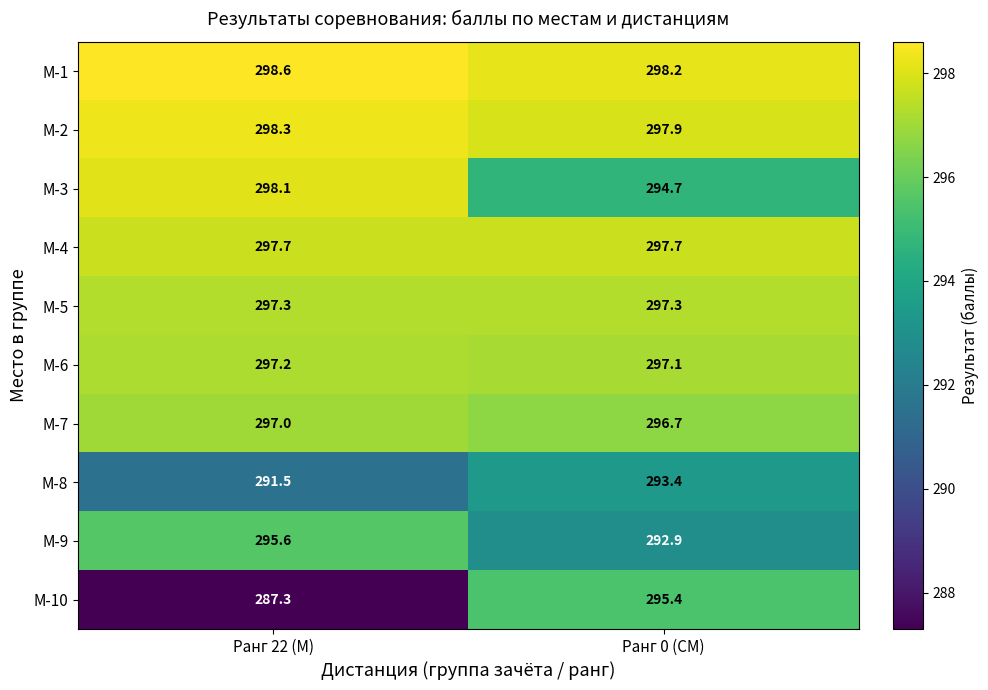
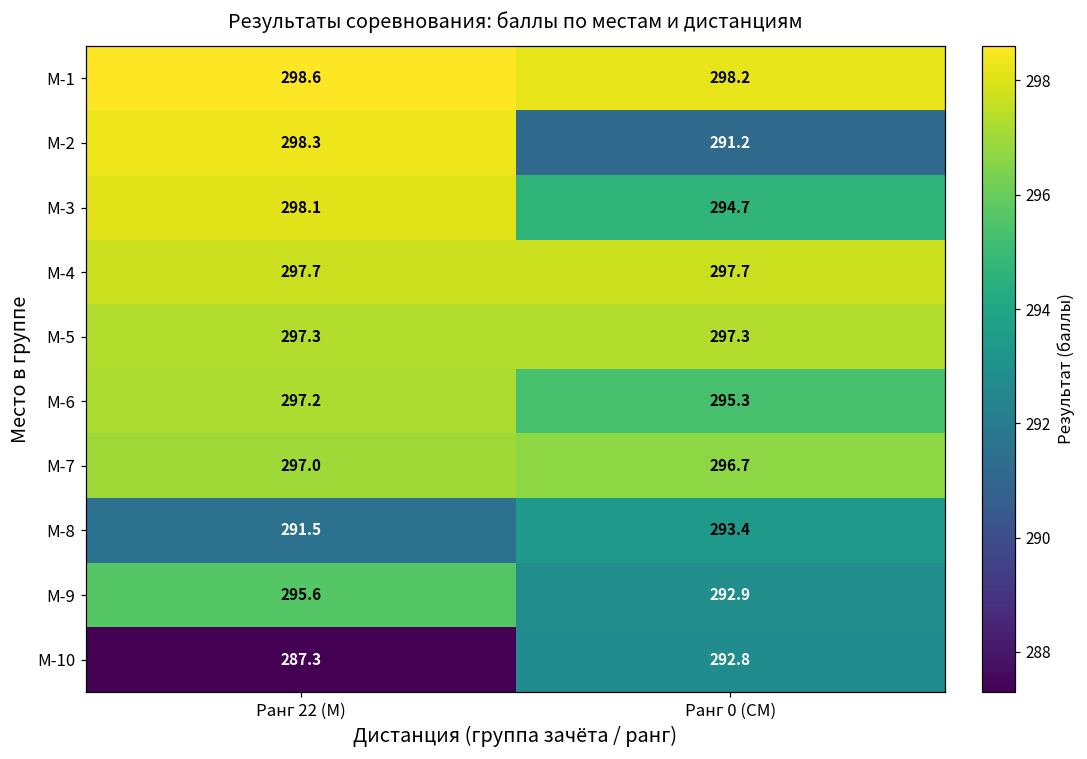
М-2, Ранг 0 (СМ): 297.9 -> 291.2
М-6, Ранг 0 (СМ): 297.1 -> 295.3
М-10, Ранг 0 (СМ): 295.4 -> 292.8
